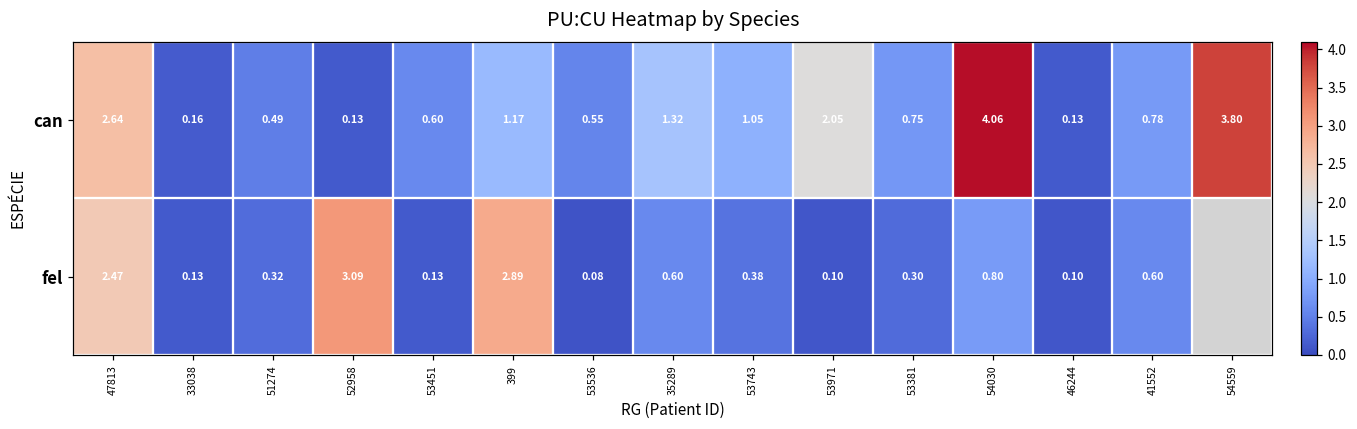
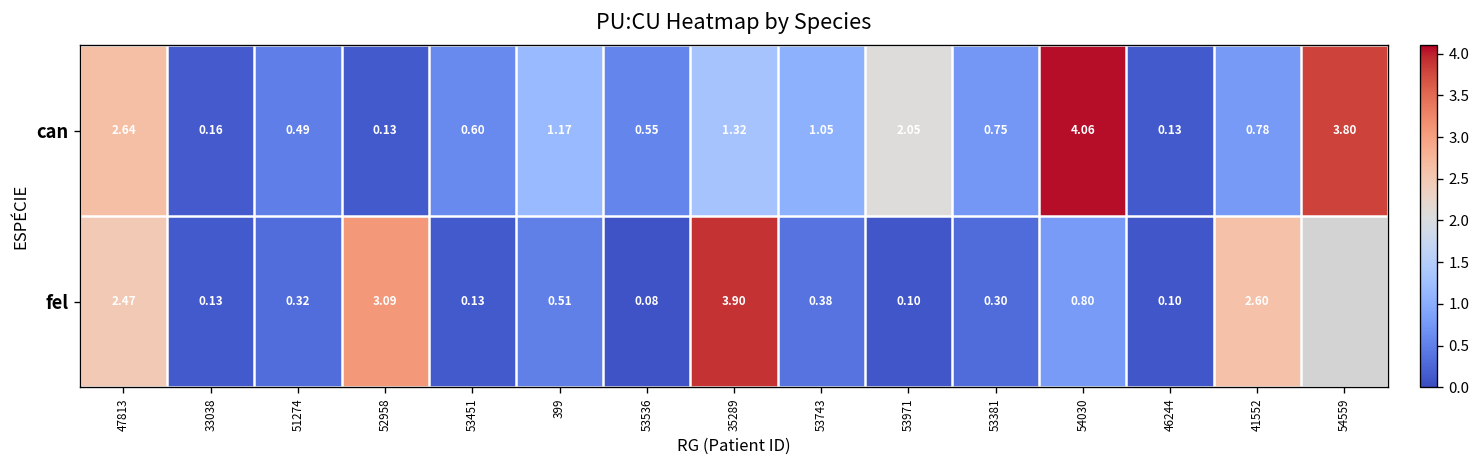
fel, 399: 2.89 -> 0.51
fel, 35289: 0.60 -> 3.90
fel, 41552: 0.60 -> 2.60
